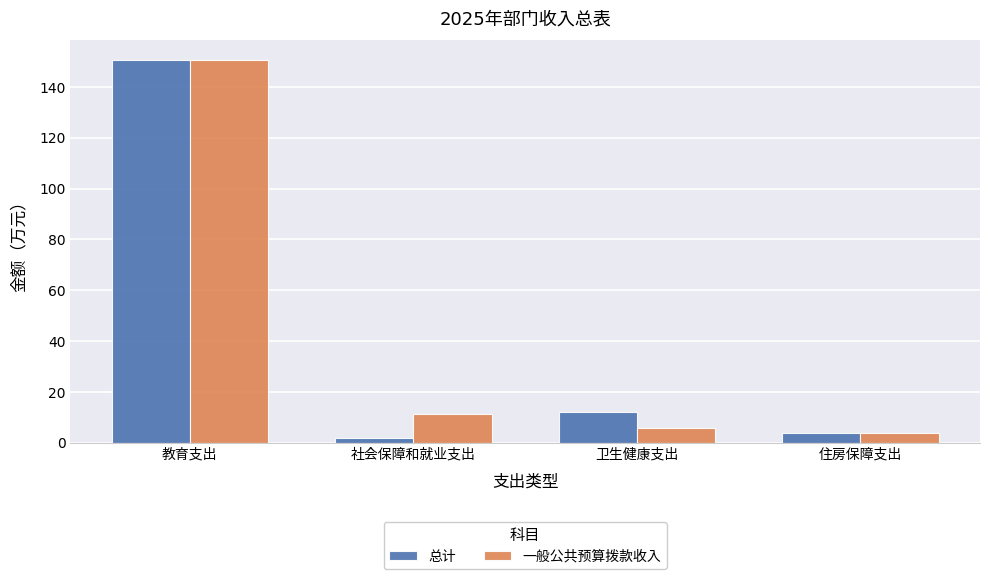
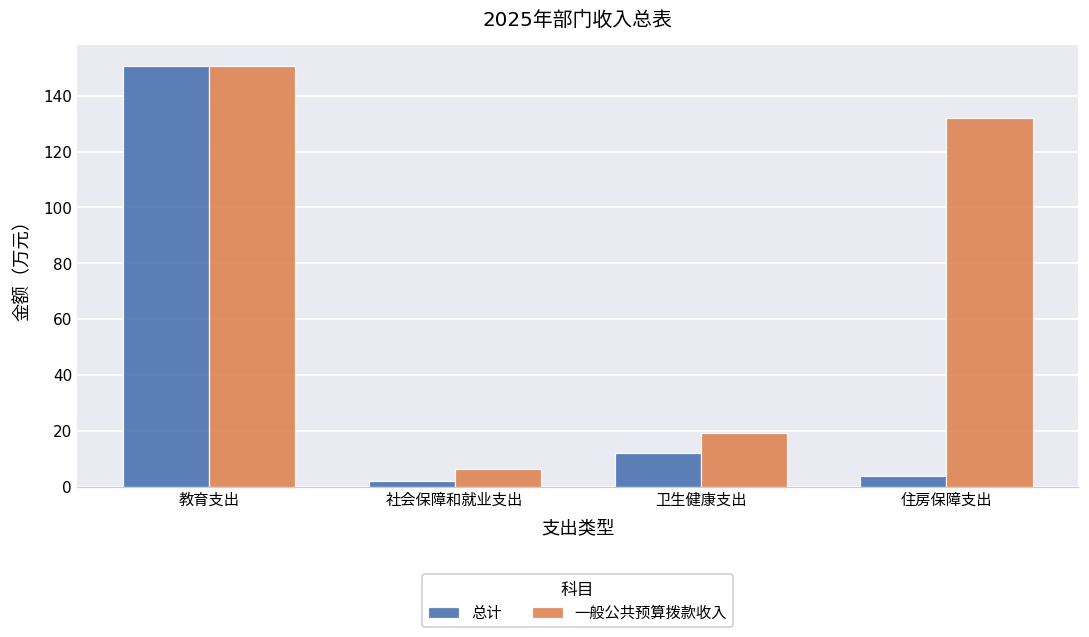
一般公共预算拨款收入, 社会保障和就业支出: 11 -> 7
一般公共预算拨款收入, 卫生健康支出: 6 -> 19
一般公共预算拨款收入, 住房保障支出: 4 -> 132
